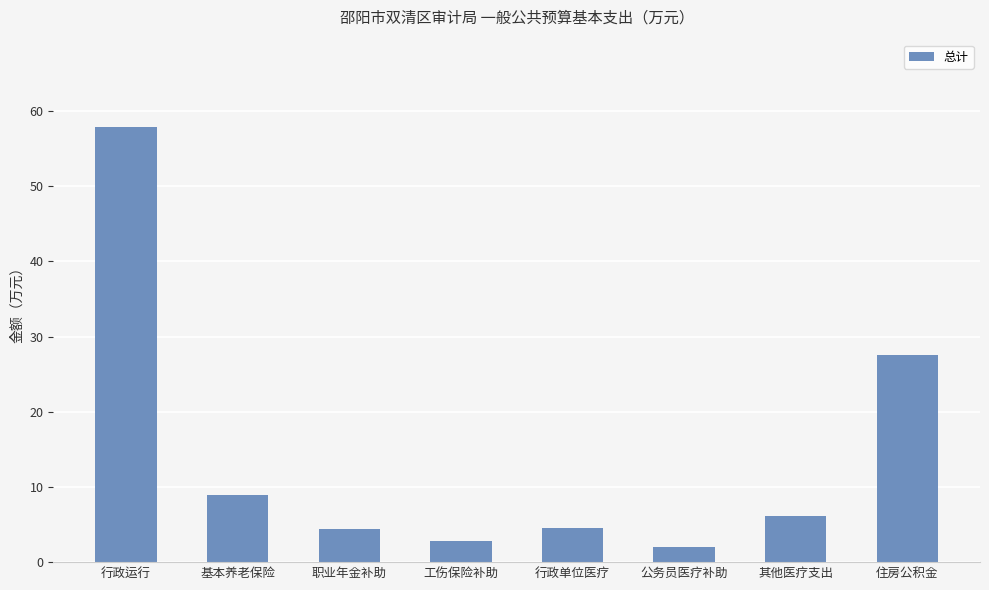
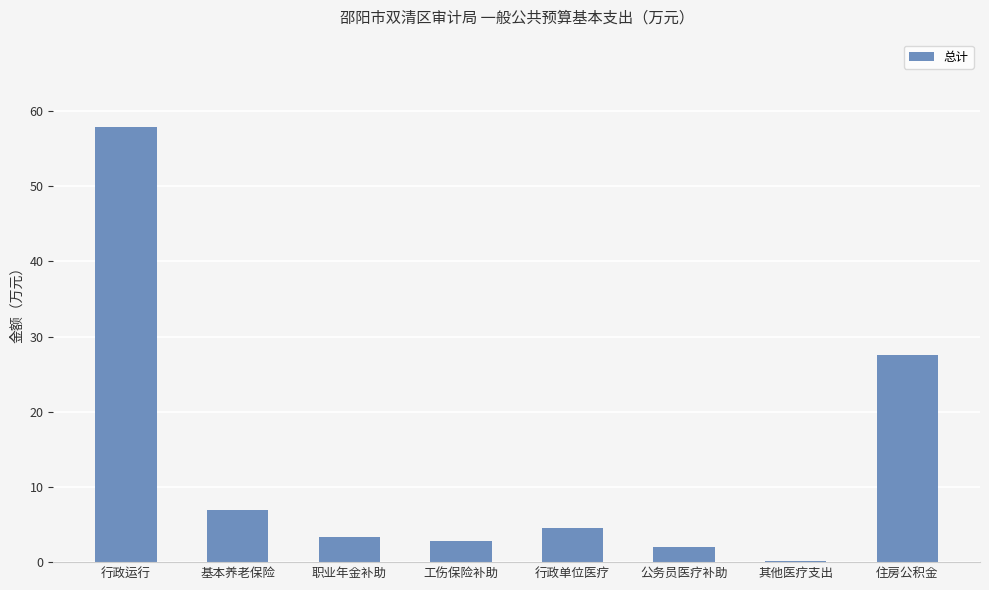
基本养老保险: 9 -> 7
职业年金补助: 4 -> 3
其他医疗支出: 6 -> 0
